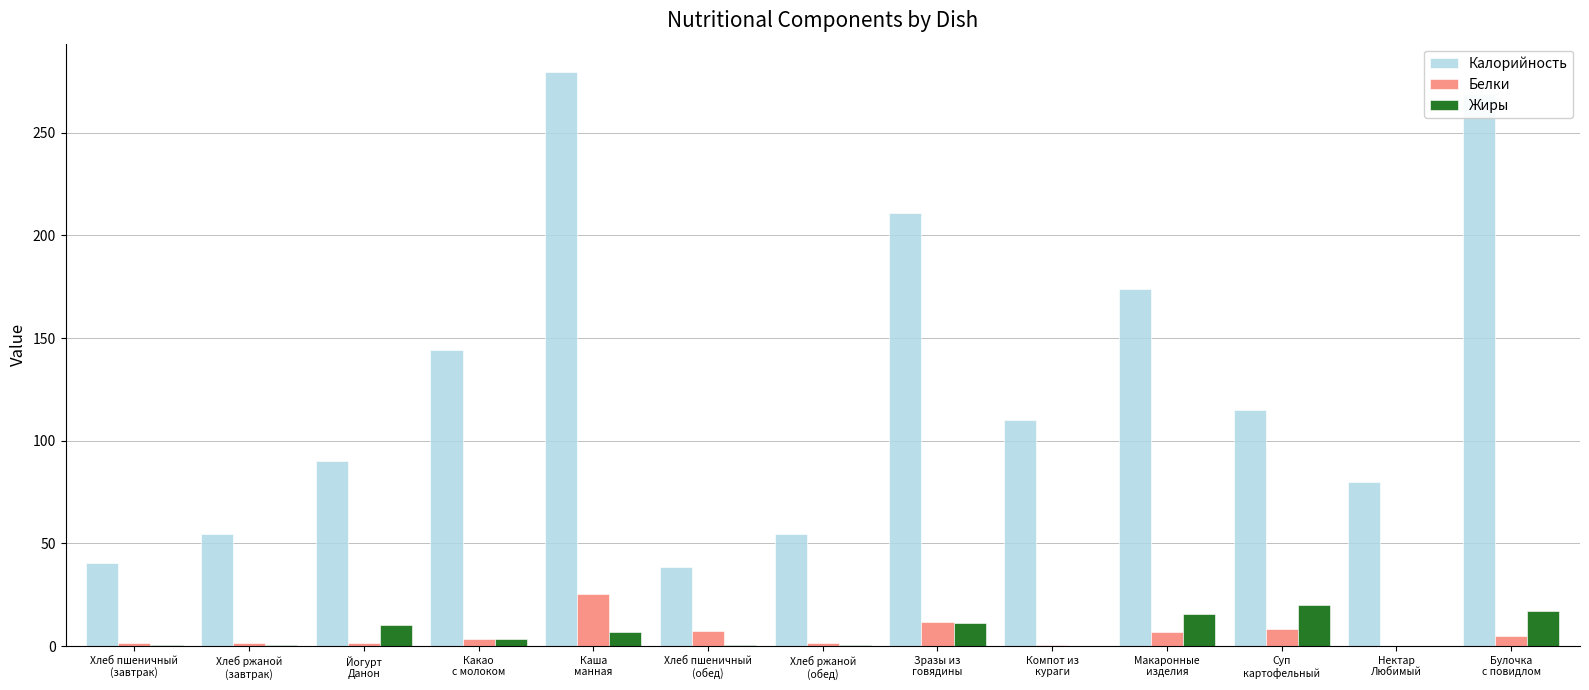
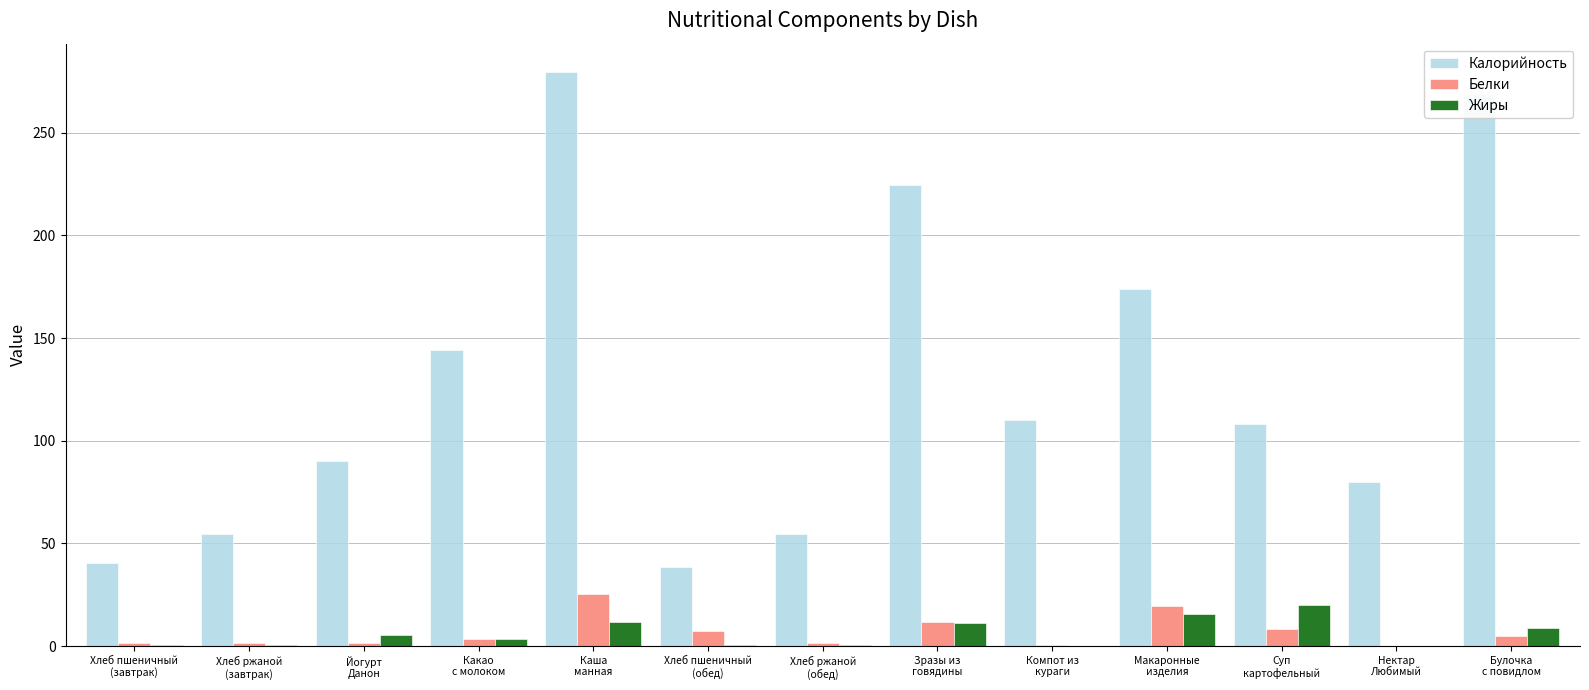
Жиры, Йогурт Данон: 10 -> 5
Жиры, Каша манная: 7 -> 12
Калорийность, Зразы из говядины: 211 -> 224
Белки, Макаронные изделия: 7 -> 19
Калорийность, Суп картофельный: 115 -> 108
Жиры, Булочка с повидлом: 17 -> 9
